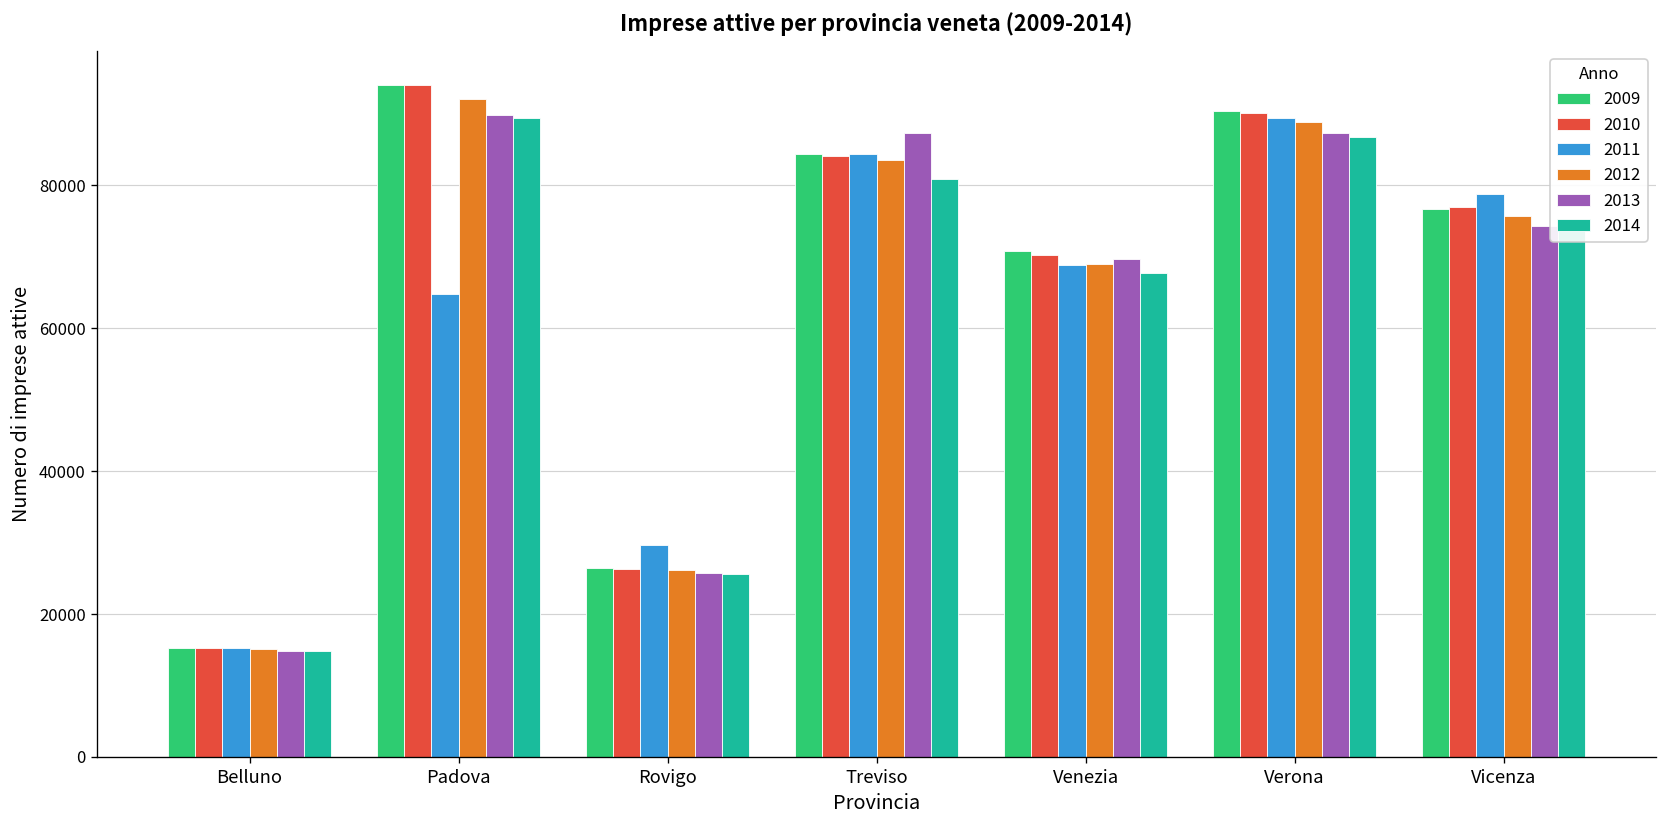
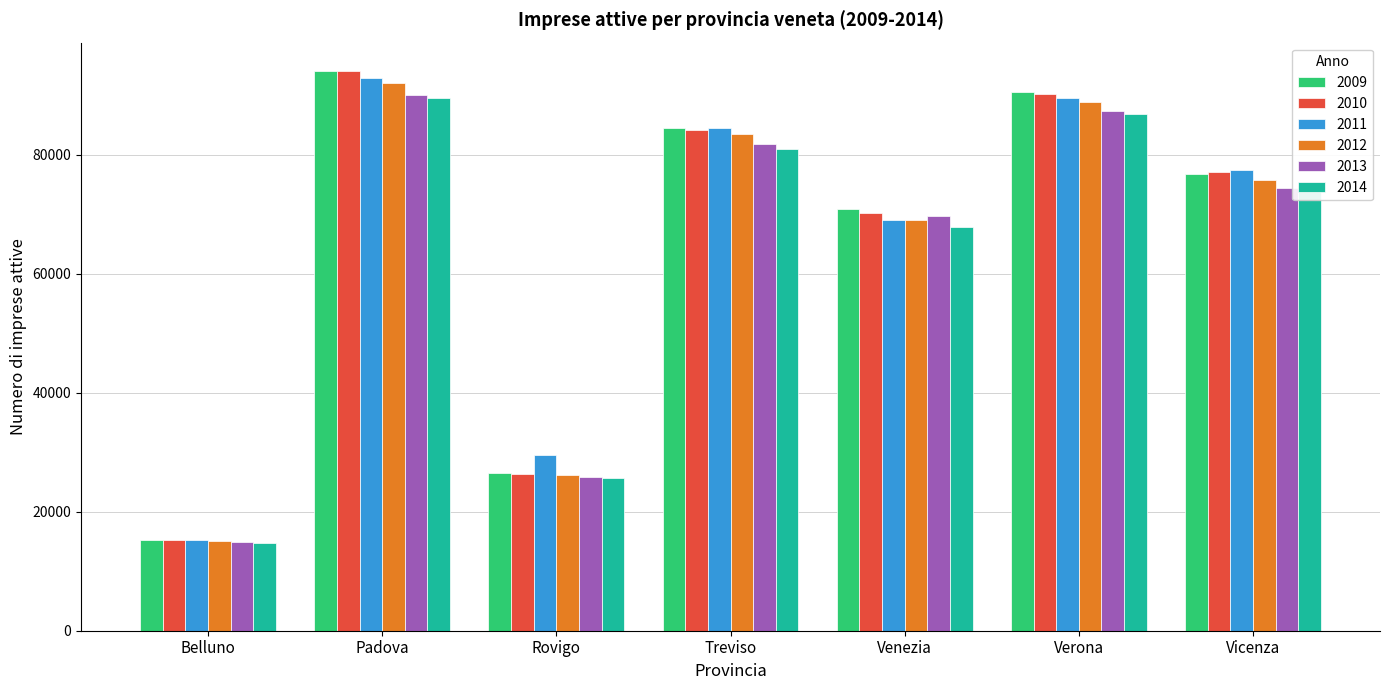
2011, Padova: 65000 -> 93000
2013, Treviso: 87000 -> 82000
2011, Vicenza: 79000 -> 77000
